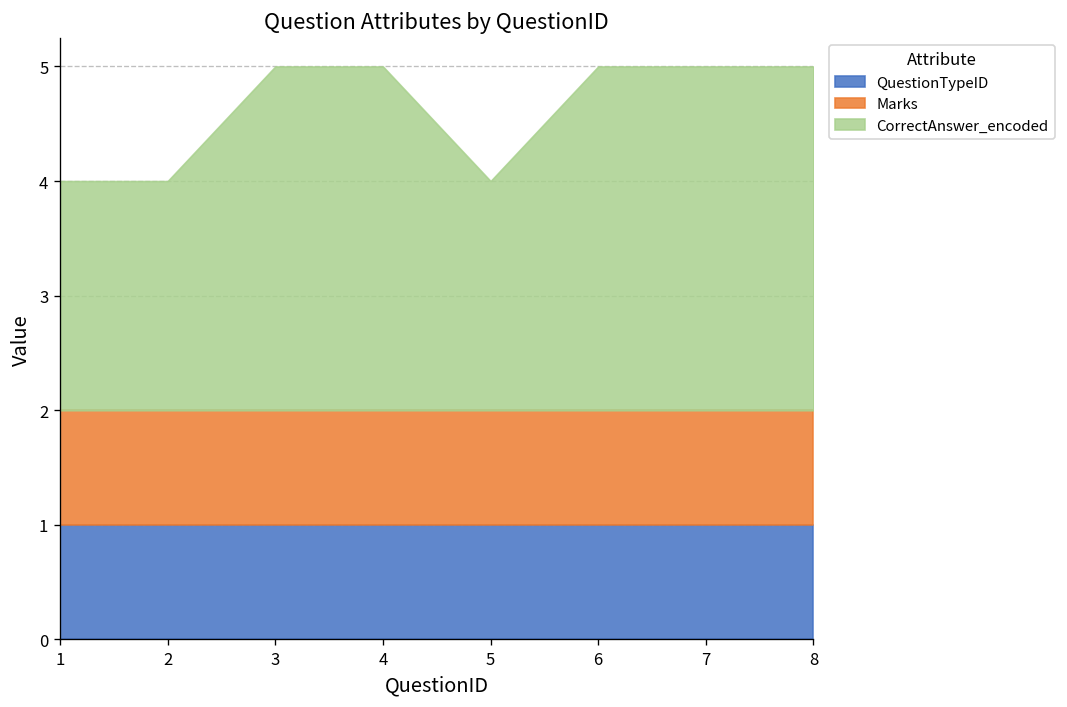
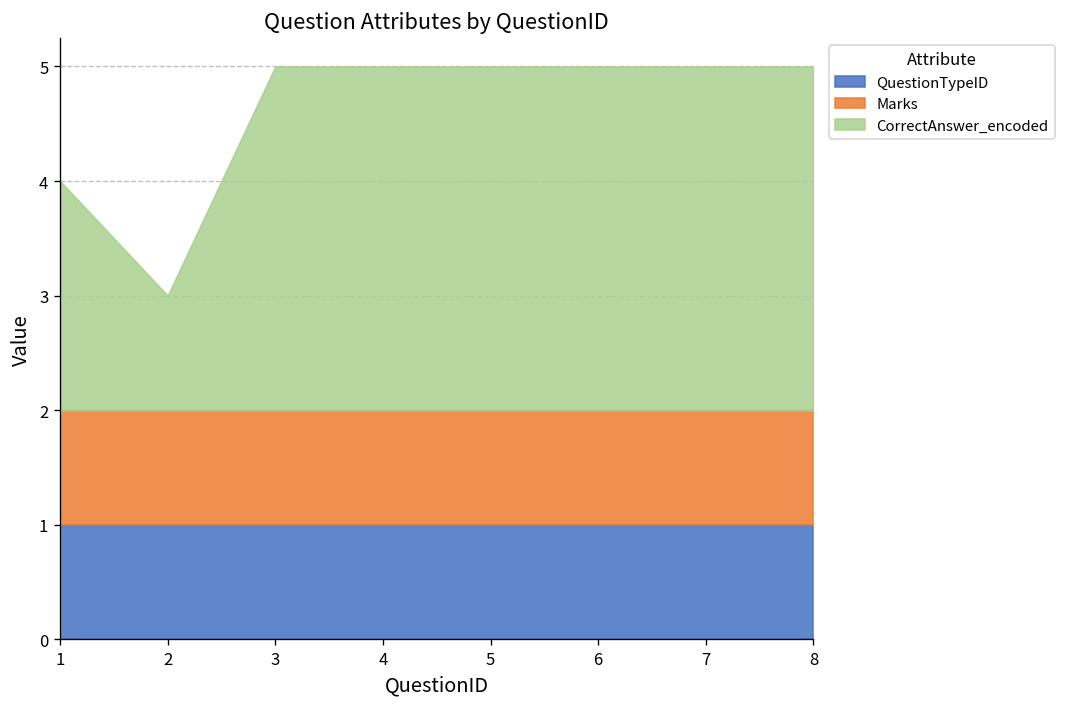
CorrectAnswer_encoded, 2: 2 -> 1
CorrectAnswer_encoded, 5: 2 -> 3
